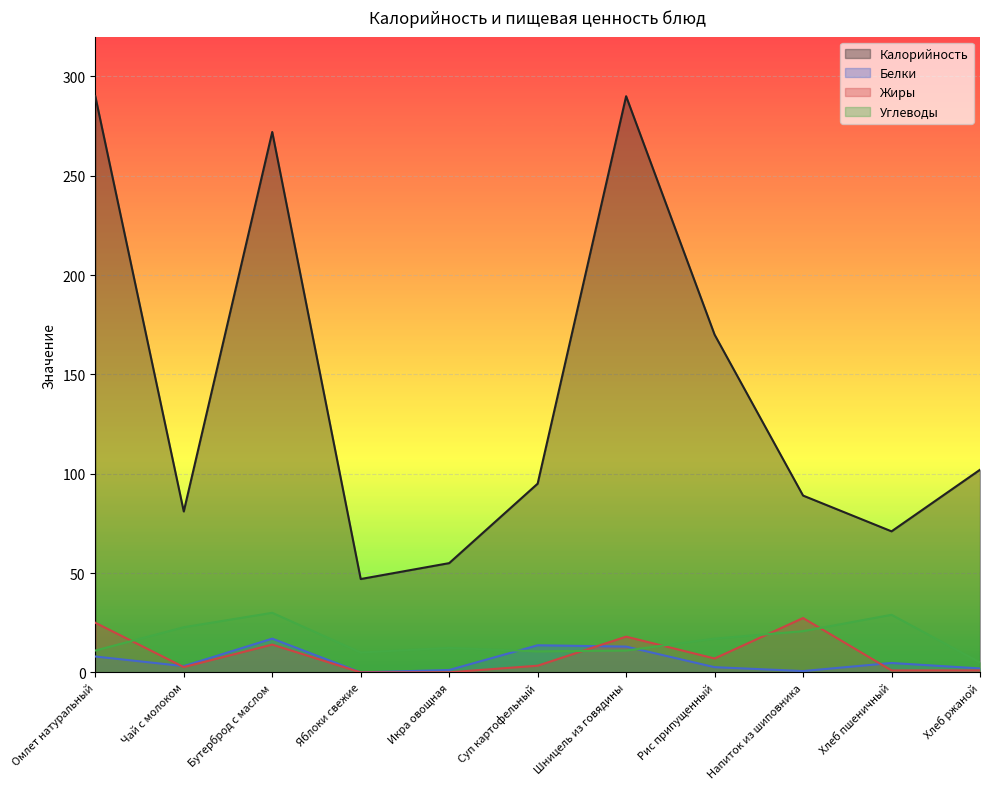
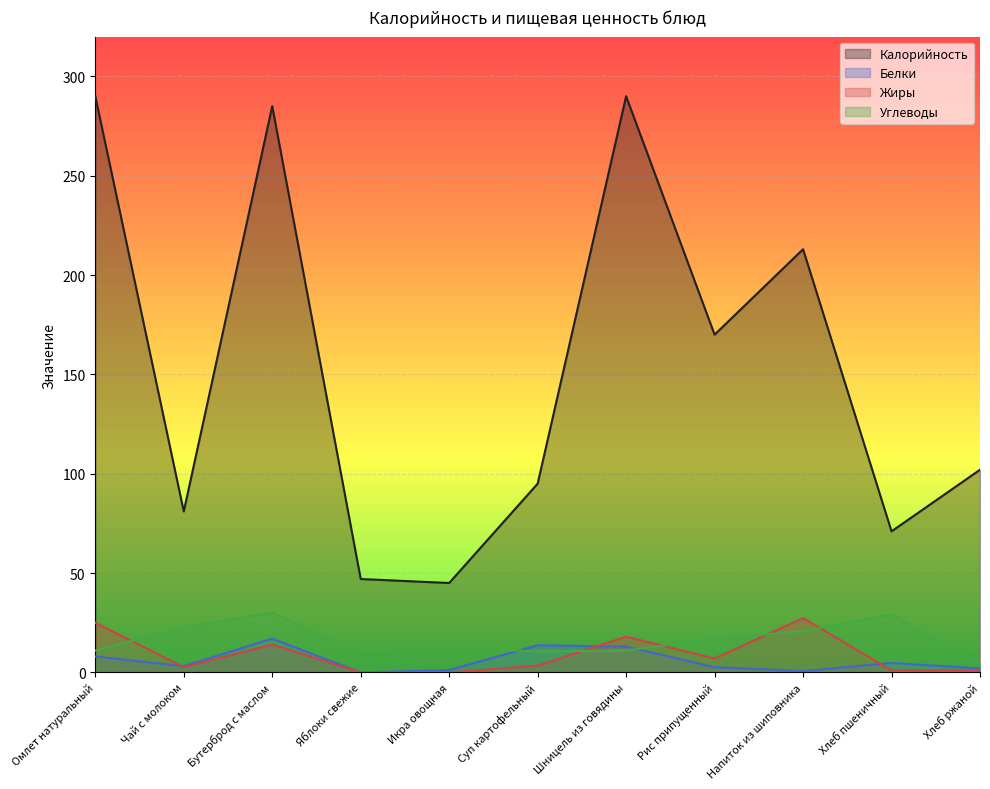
Калорийность, Бутерброд с маслом: 272 -> 285
Калорийность, Икра овощная: 55 -> 45
Калорийность, Напиток из шиповника: 89 -> 213
